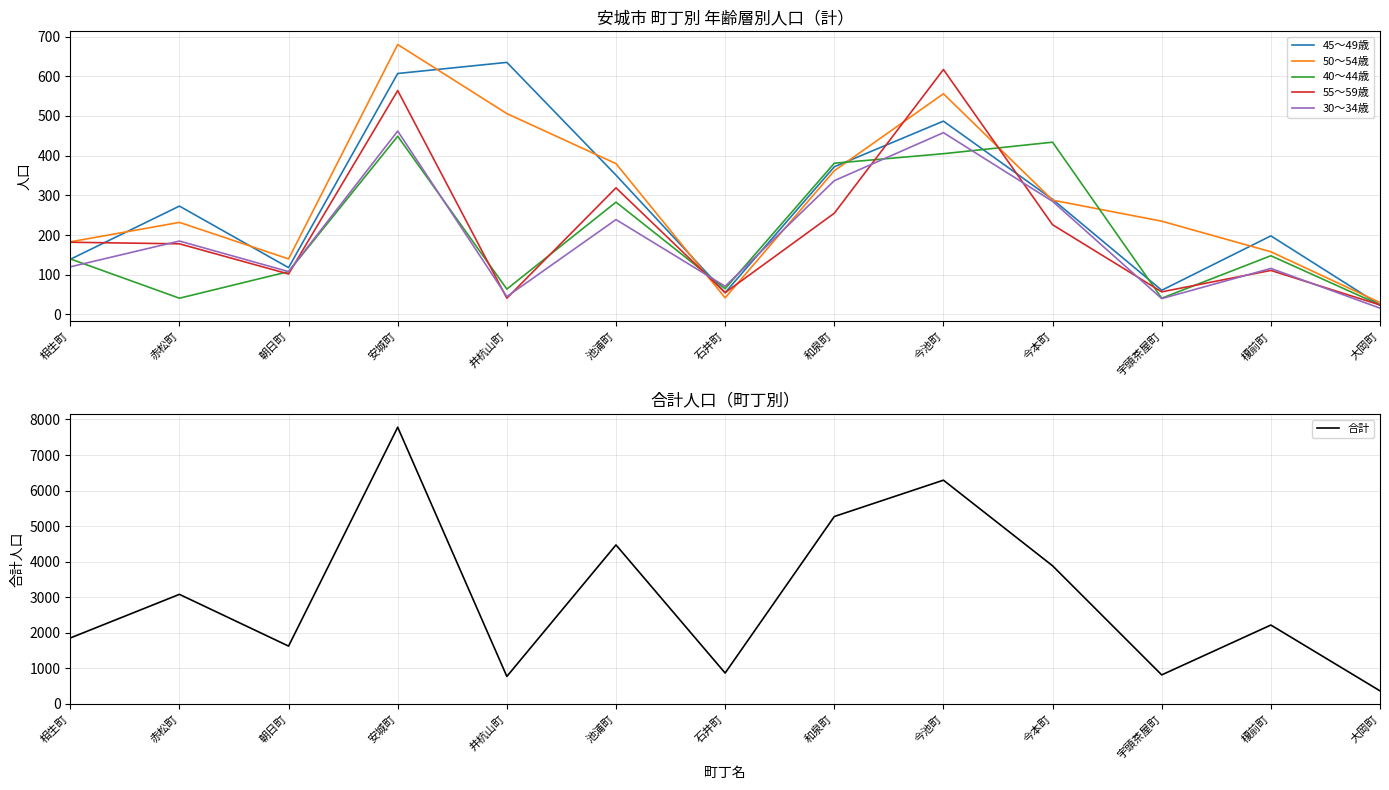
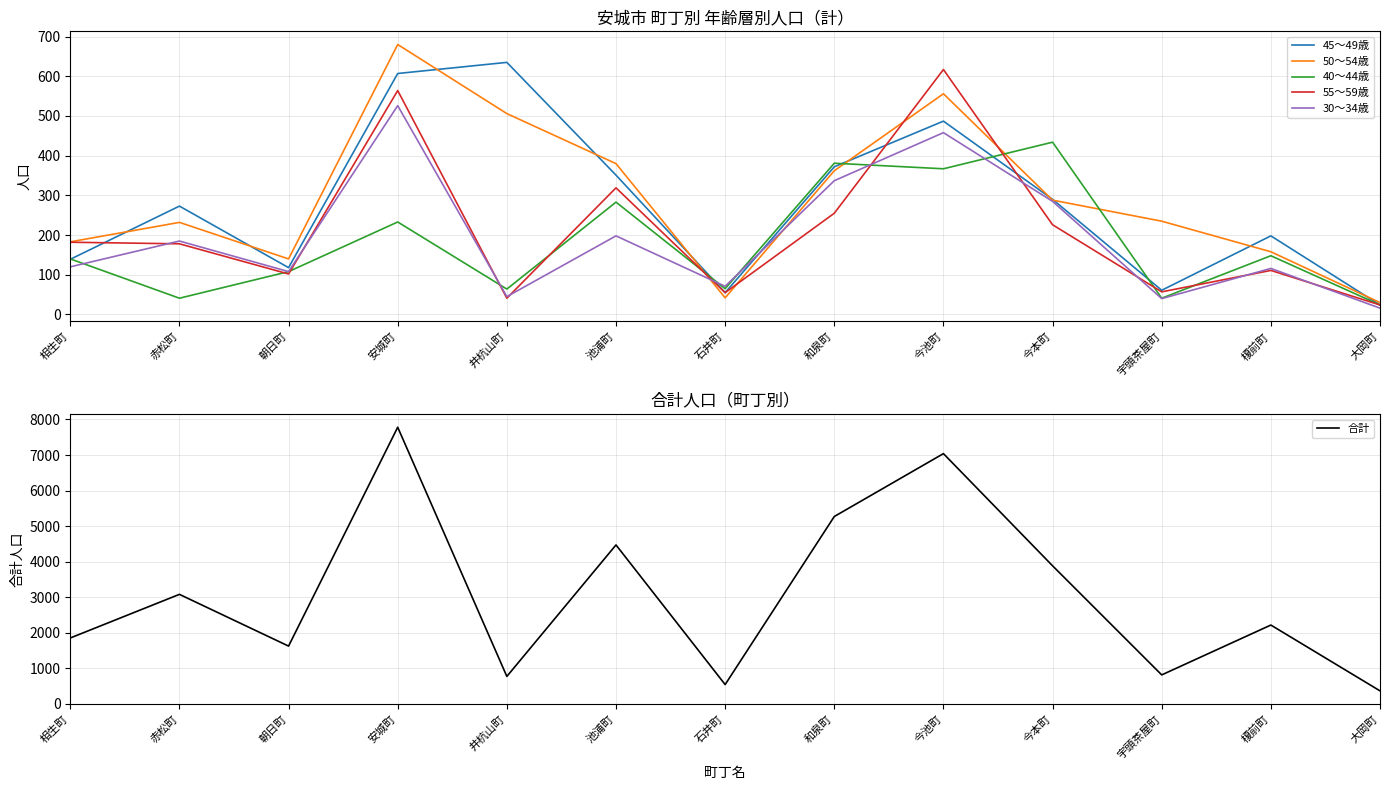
安城市 町丁別 年齢層別人口（計）, 40～44歳, 安城町: 450 -> 230
安城市 町丁別 年齢層別人口（計）, 30～34歳, 安城町: 460 -> 530
安城市 町丁別 年齢層別人口（計）, 30～34歳, 池浦町: 240 -> 200
安城市 町丁別 年齢層別人口（計）, 40～44歳, 今池町: 410 -> 370
合計人口（町丁別）, 石井町: 900 -> 500
合計人口（町丁別）, 今池町: 6300 -> 7000
